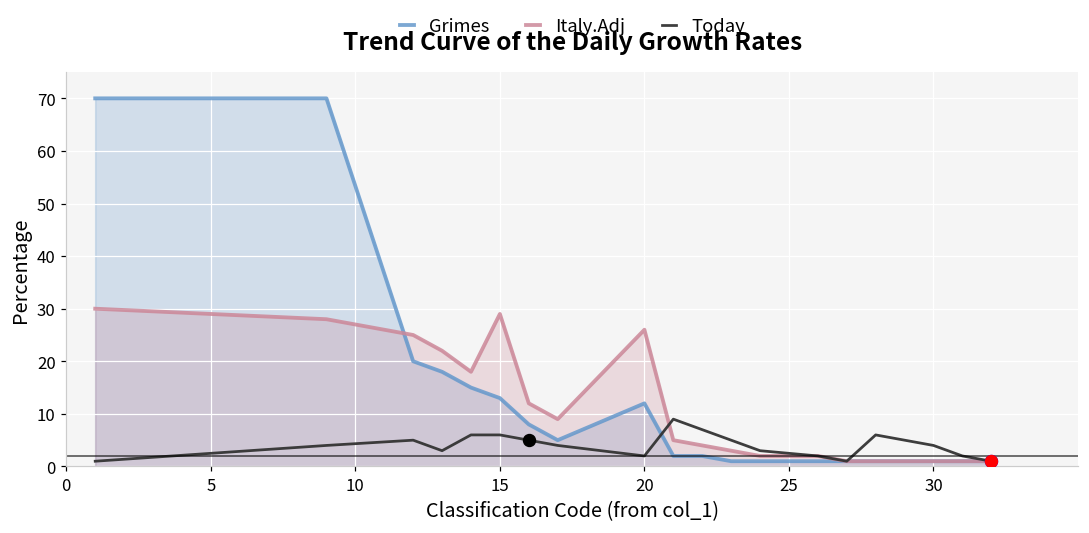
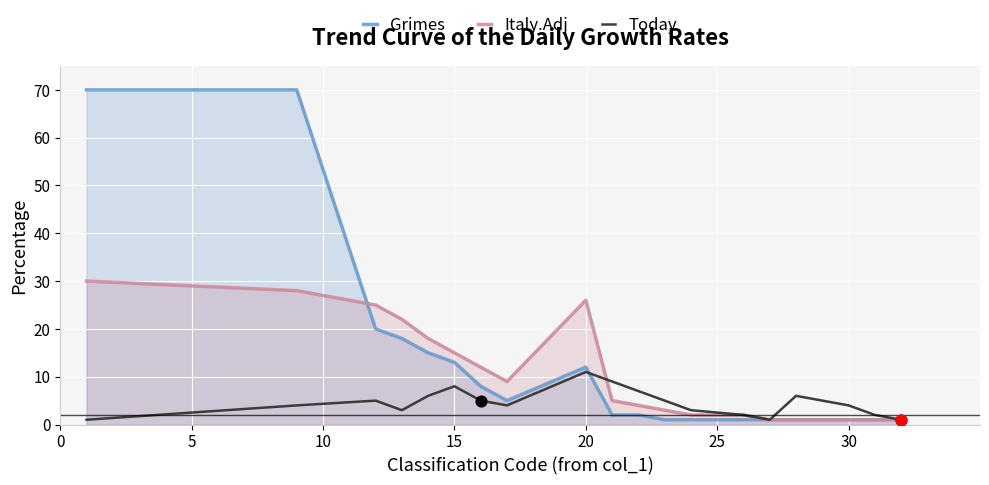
Italy.Adj, 15: 29 -> 15
Today, 15: 6 -> 8
Today, 20: 2 -> 11
